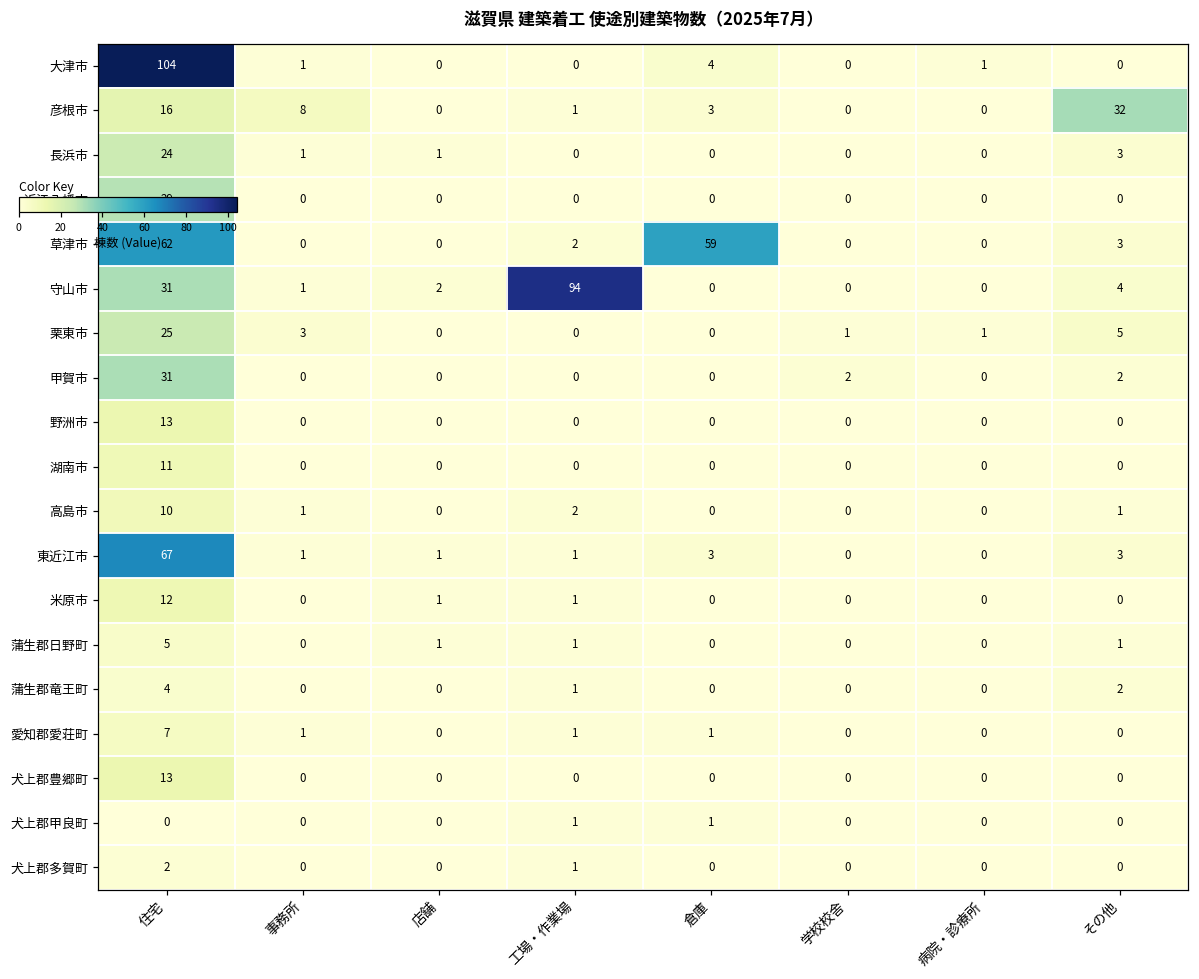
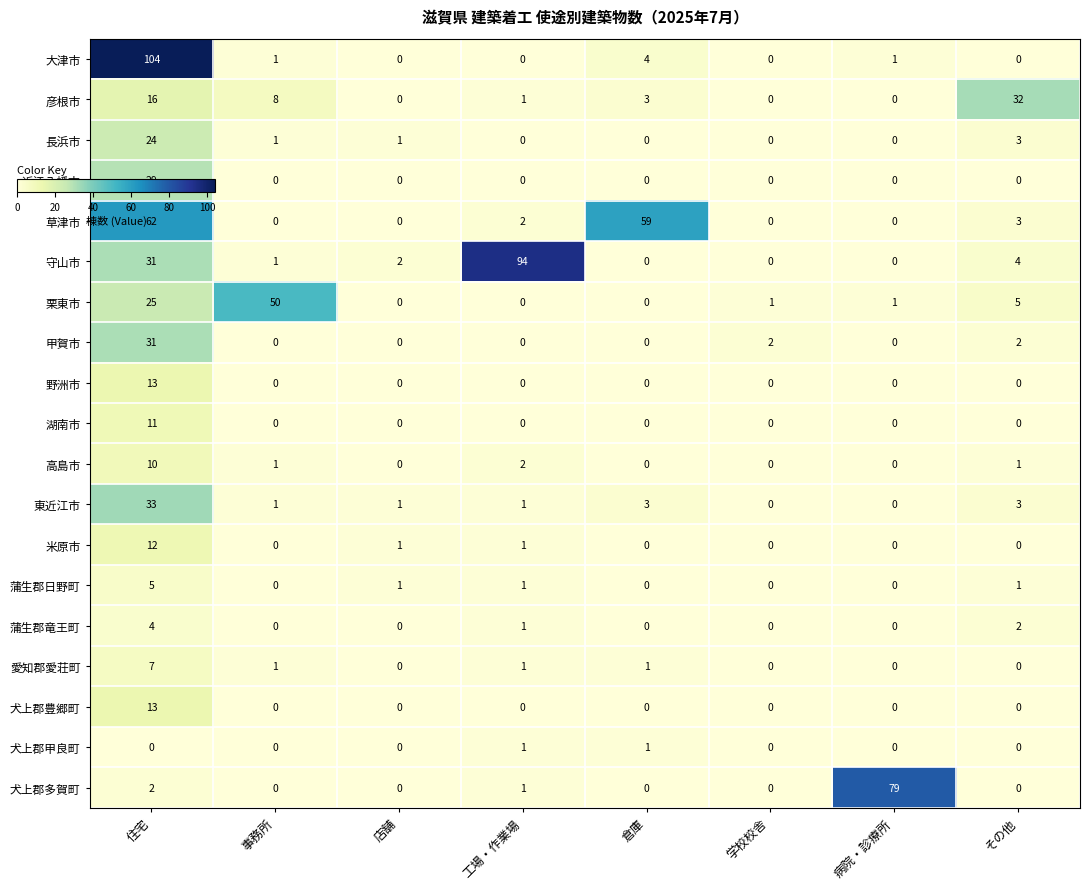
栗東市, 事務所: 3 -> 50
東近江市, 住宅: 67 -> 33
犬上郡多賀町, 病院・診療所: 0 -> 79
